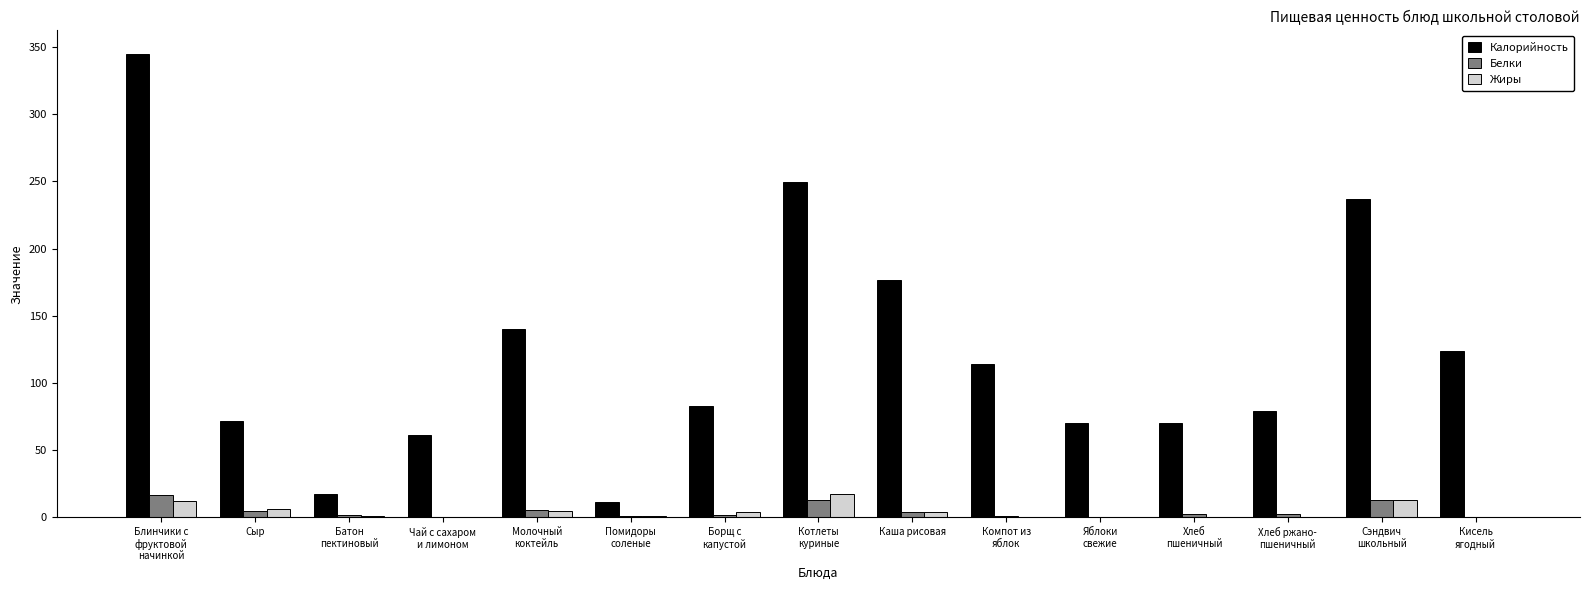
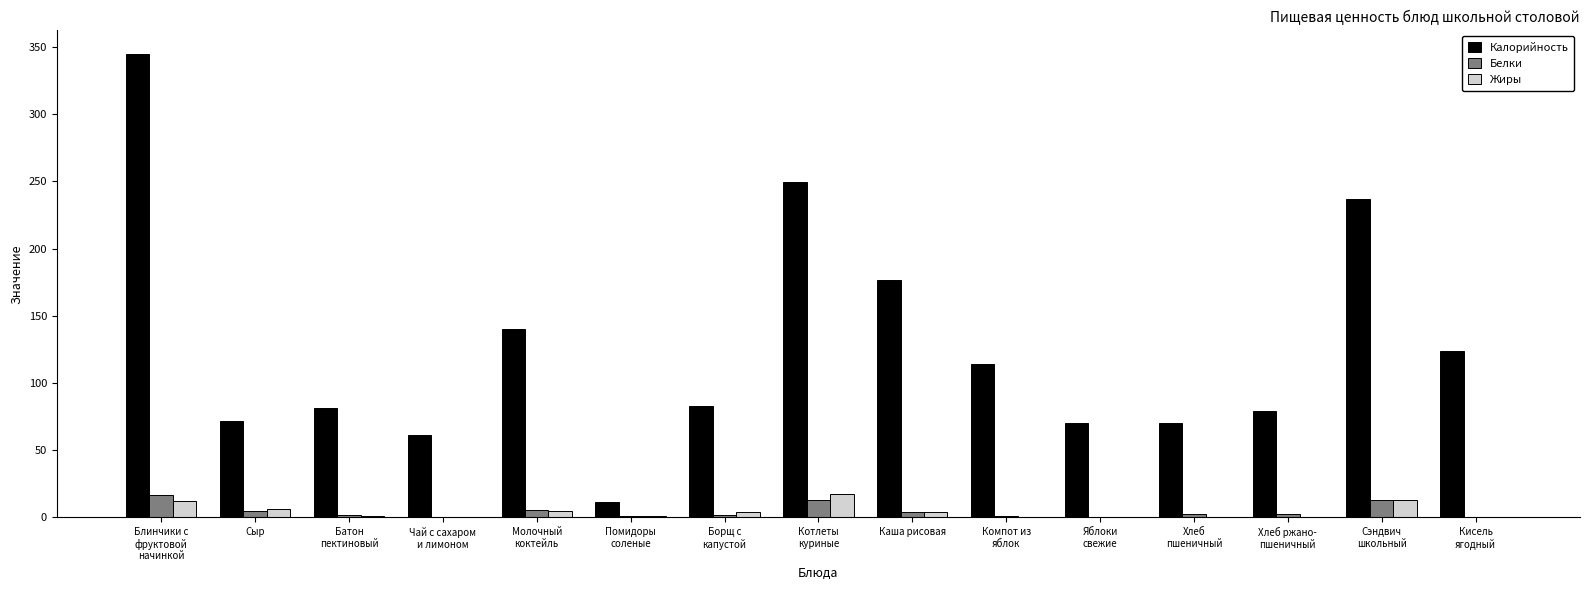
Калорийность, Батон пектиновый: 17 -> 81
